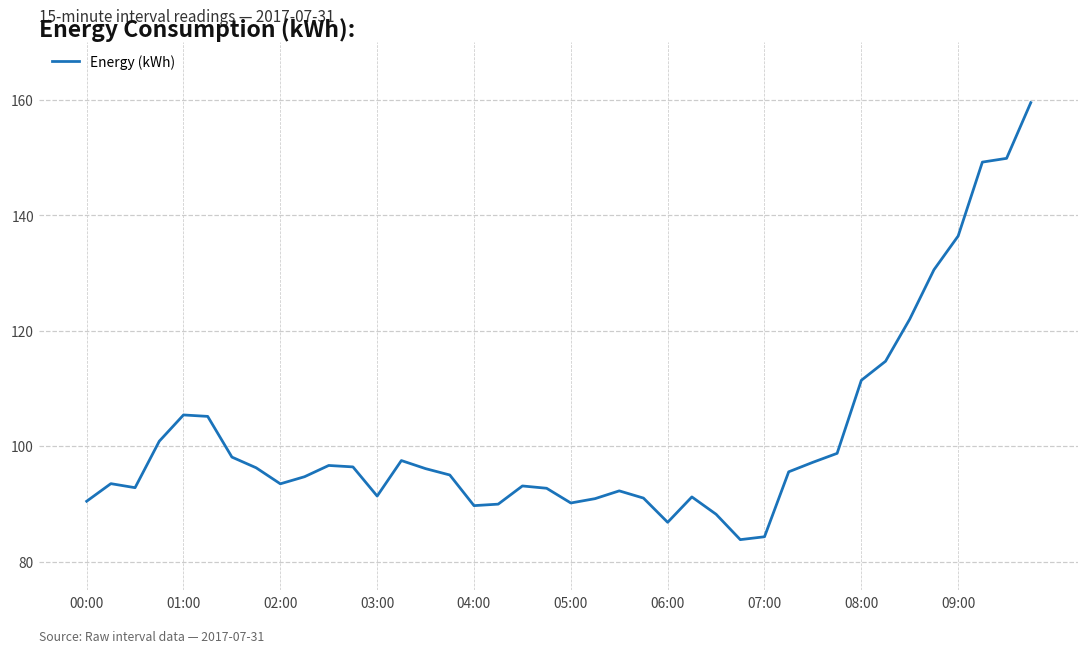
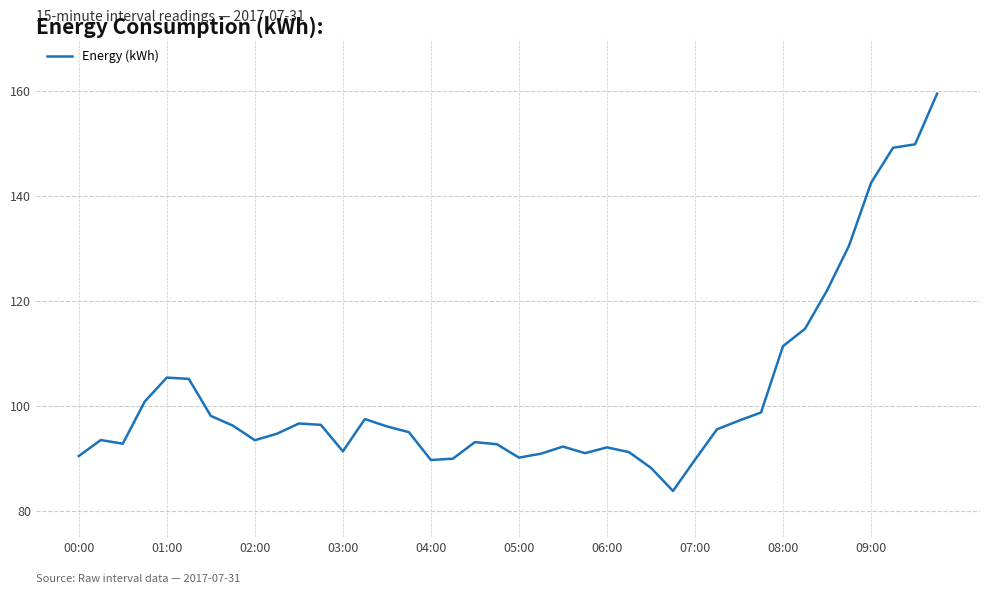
06:00: 87 -> 92
07:00: 84 -> 90
09:00: 136 -> 143
